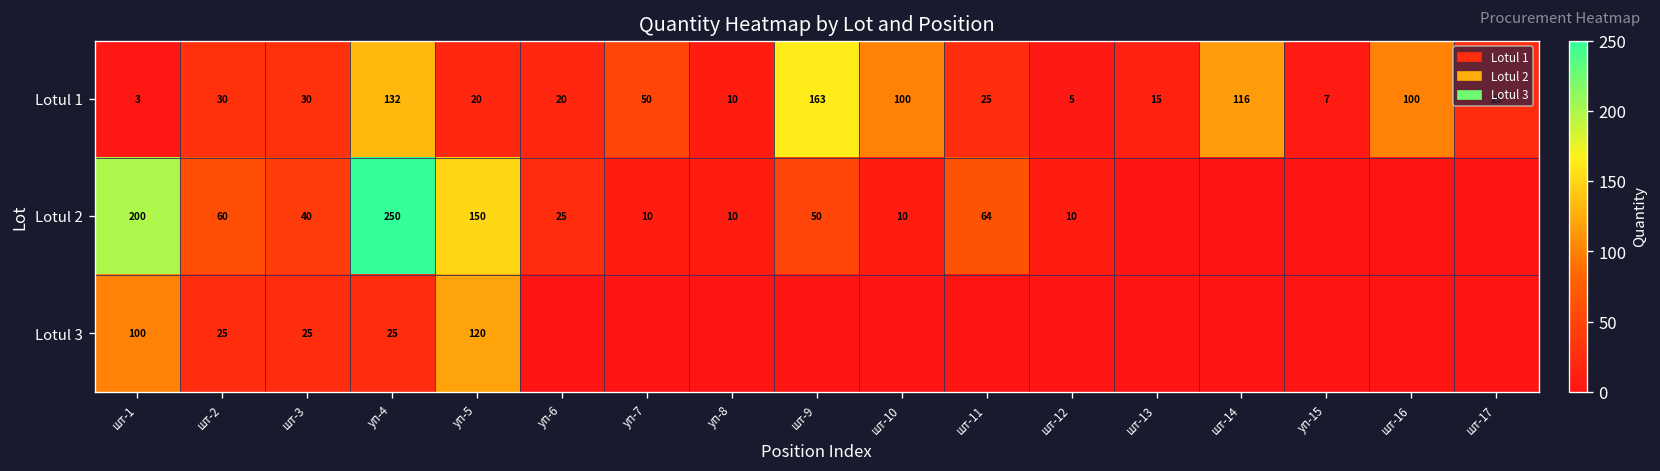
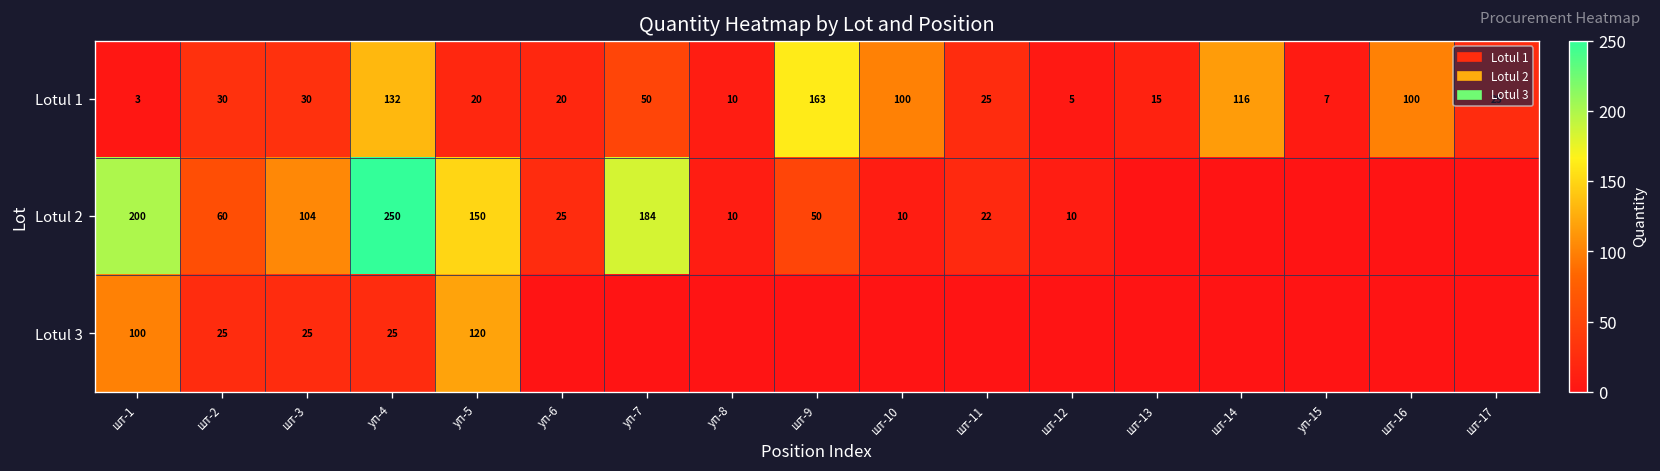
Lotul 2, шт-3: 40 -> 104
Lotul 2, уп-7: 10 -> 184
Lotul 2, шт-11: 64 -> 22
